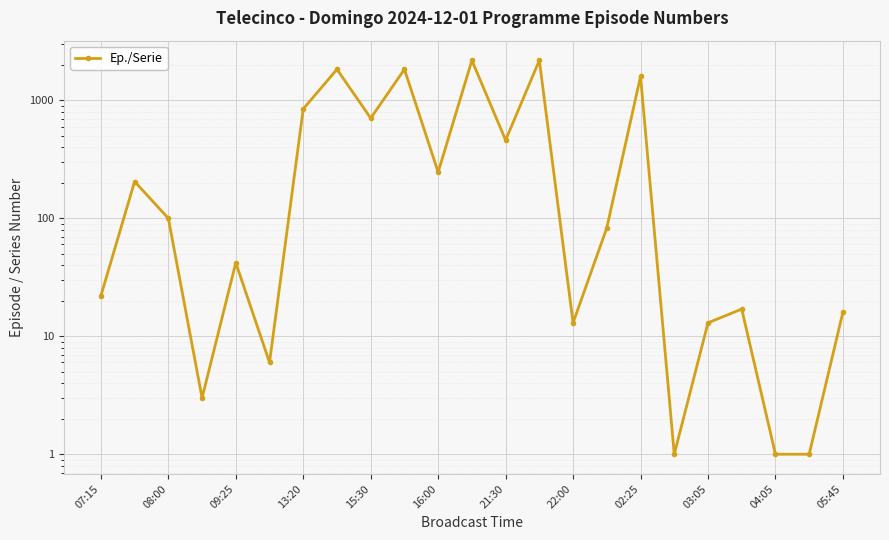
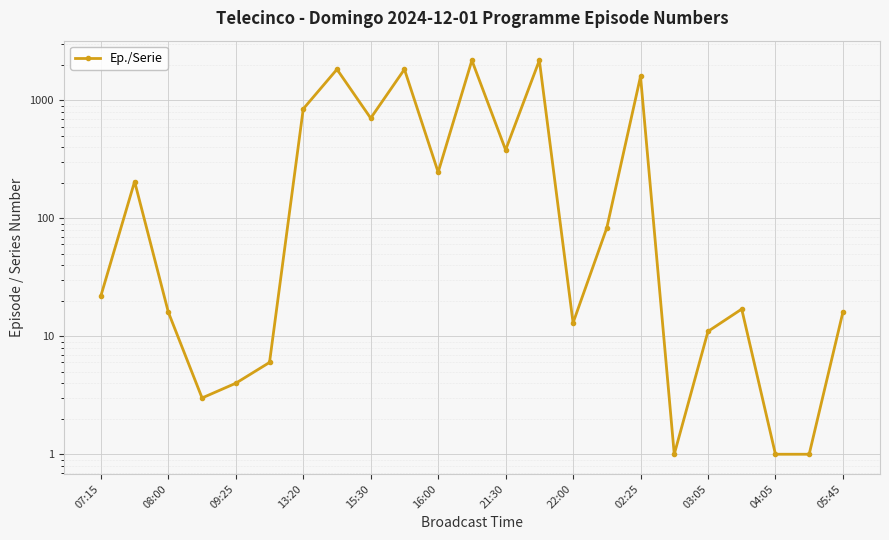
08:00: 100 -> 16
09:25: 42 -> 4
21:30: 460 -> 380
03:05: 13 -> 11
